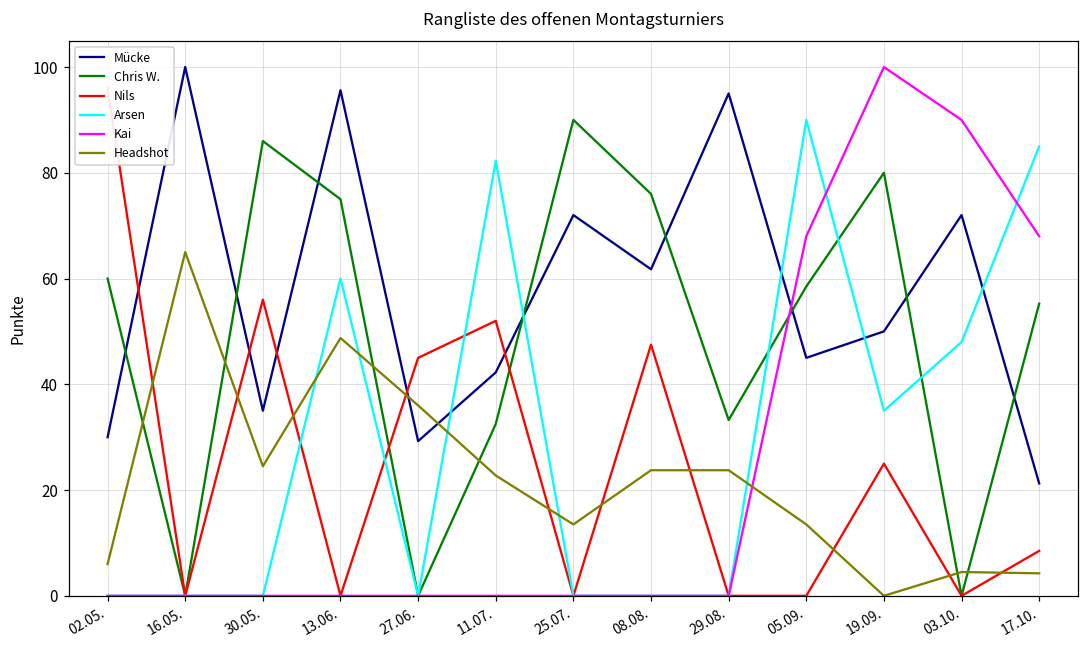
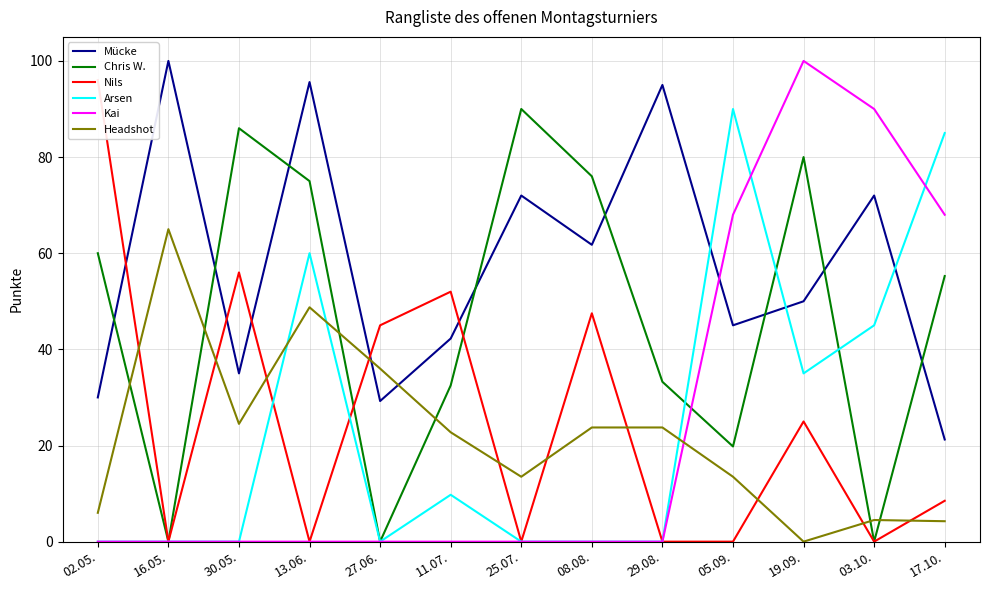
Arsen, 11.07.: 82 -> 10
Chris W., 05.09.: 59 -> 20
Arsen, 03.10.: 48 -> 45
